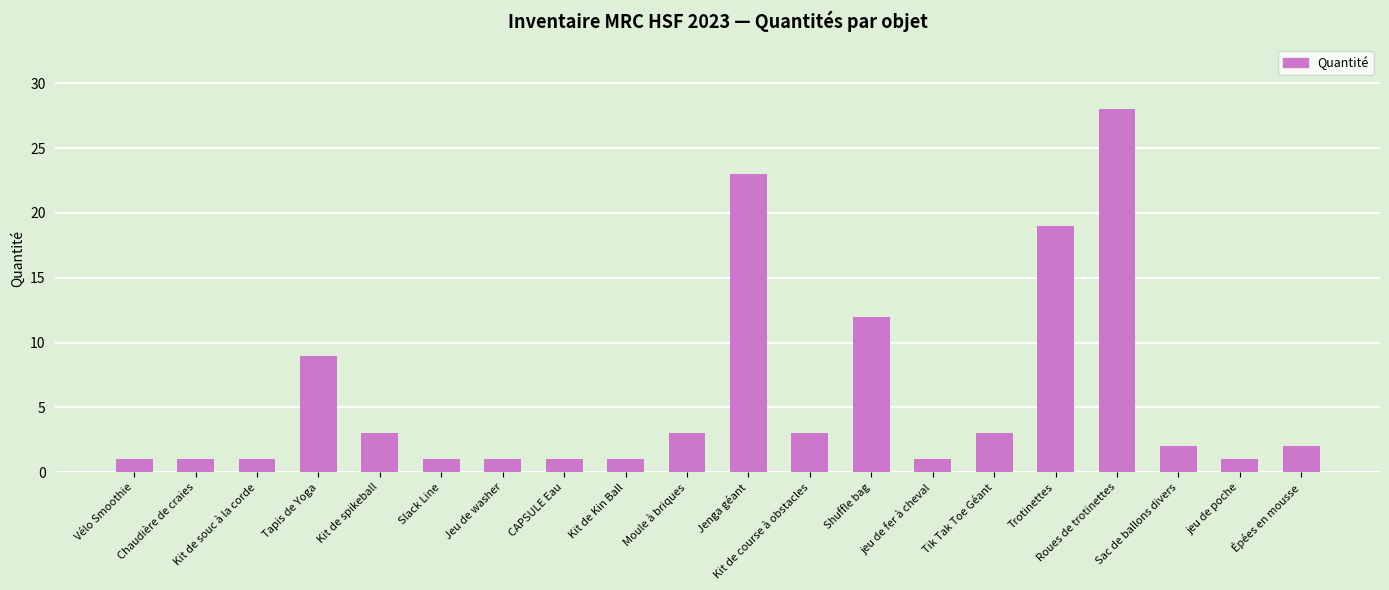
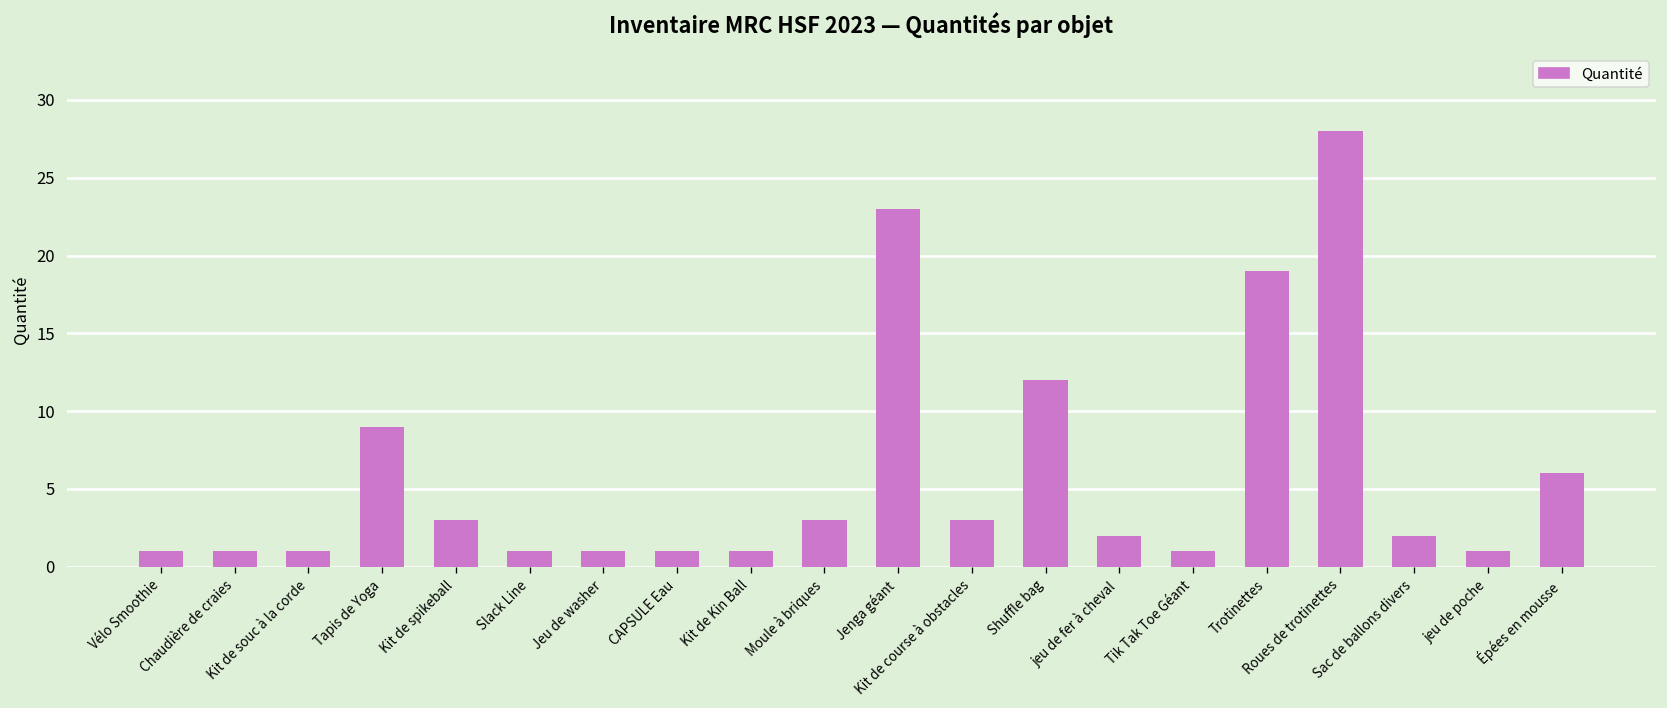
jeu de fer à cheval: 1 -> 2
Tik Tak Toe Géant: 3 -> 1
Épées en mousse: 2 -> 6
